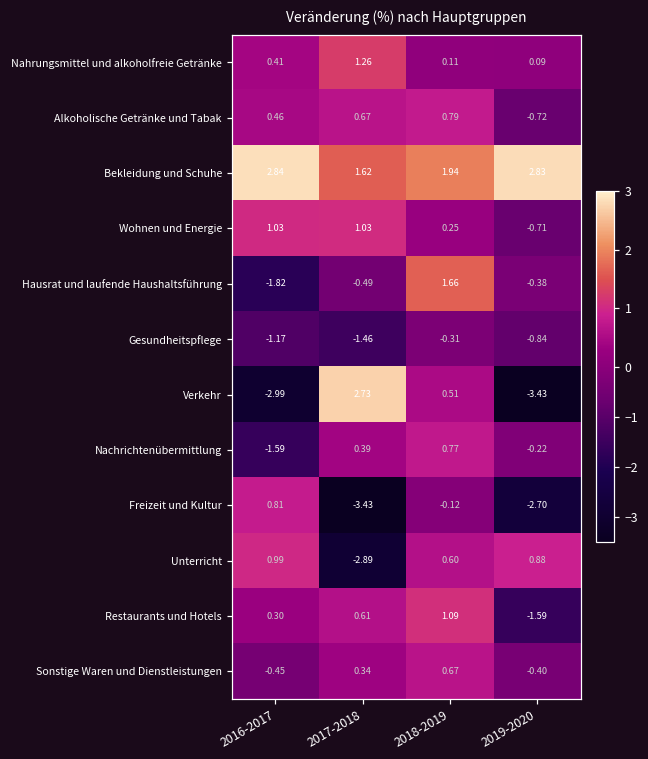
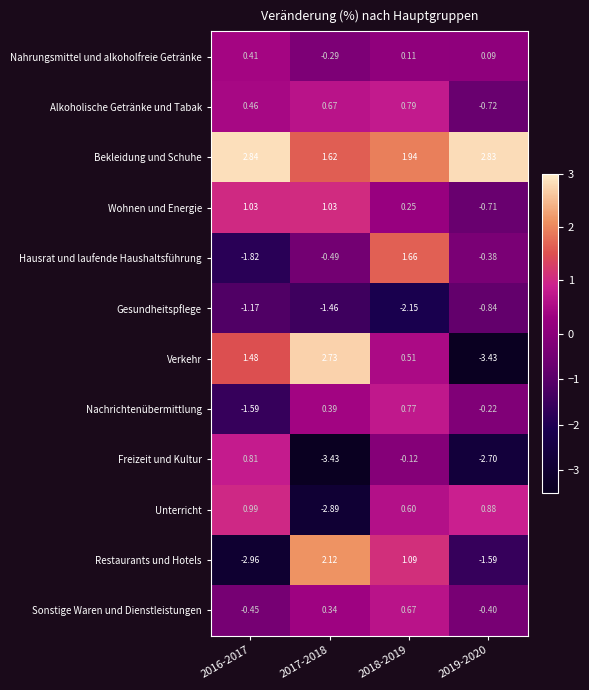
Nahrungsmittel und alkoholfreie Getränke, 2017-2018: 1.26 -> -0.29
Gesundheitspflege, 2018-2019: -0.31 -> -2.15
Verkehr, 2016-2017: -2.99 -> 1.48
Restaurants und Hotels, 2016-2017: 0.30 -> -2.96
Restaurants und Hotels, 2017-2018: 0.61 -> 2.12
